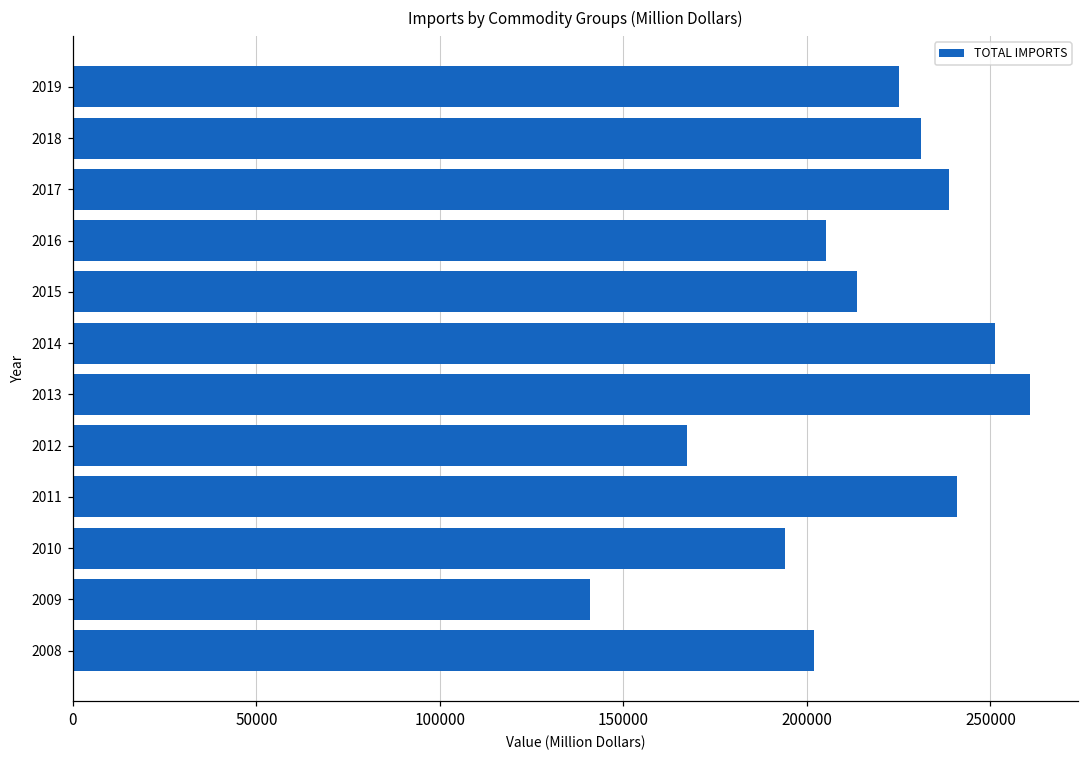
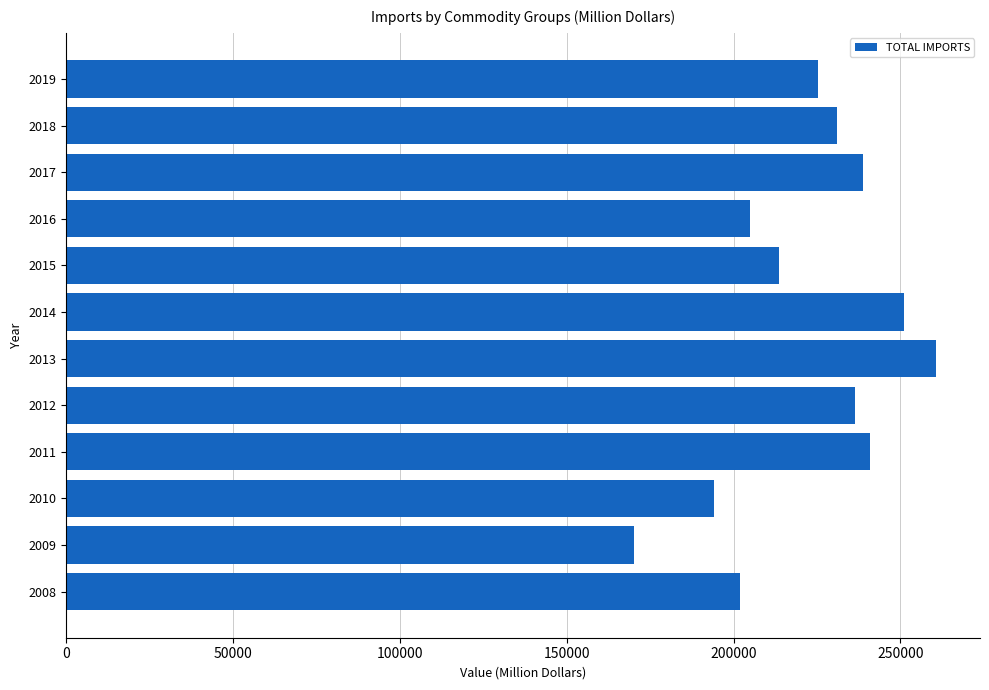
2012: 167000 -> 237000
2009: 141000 -> 170000
